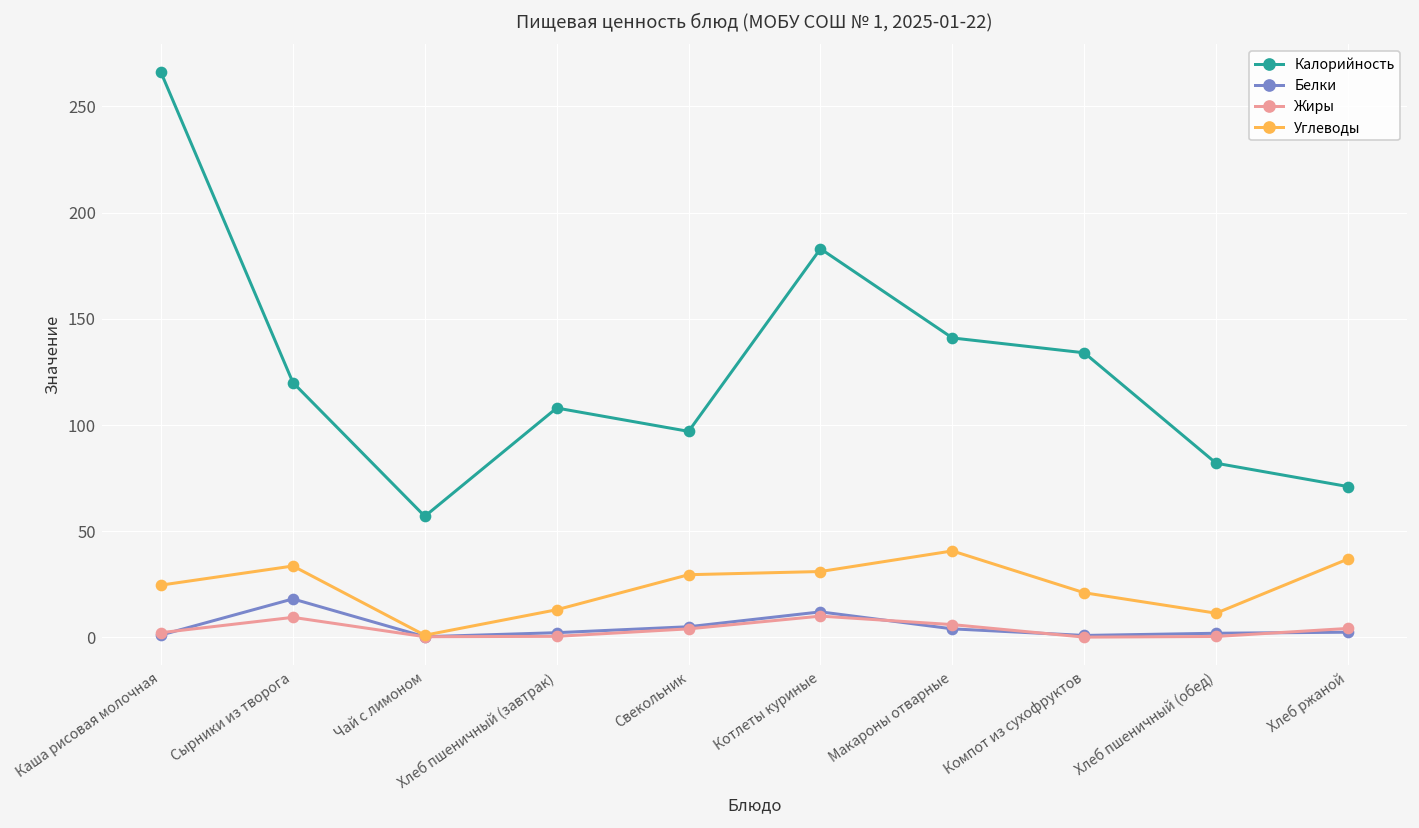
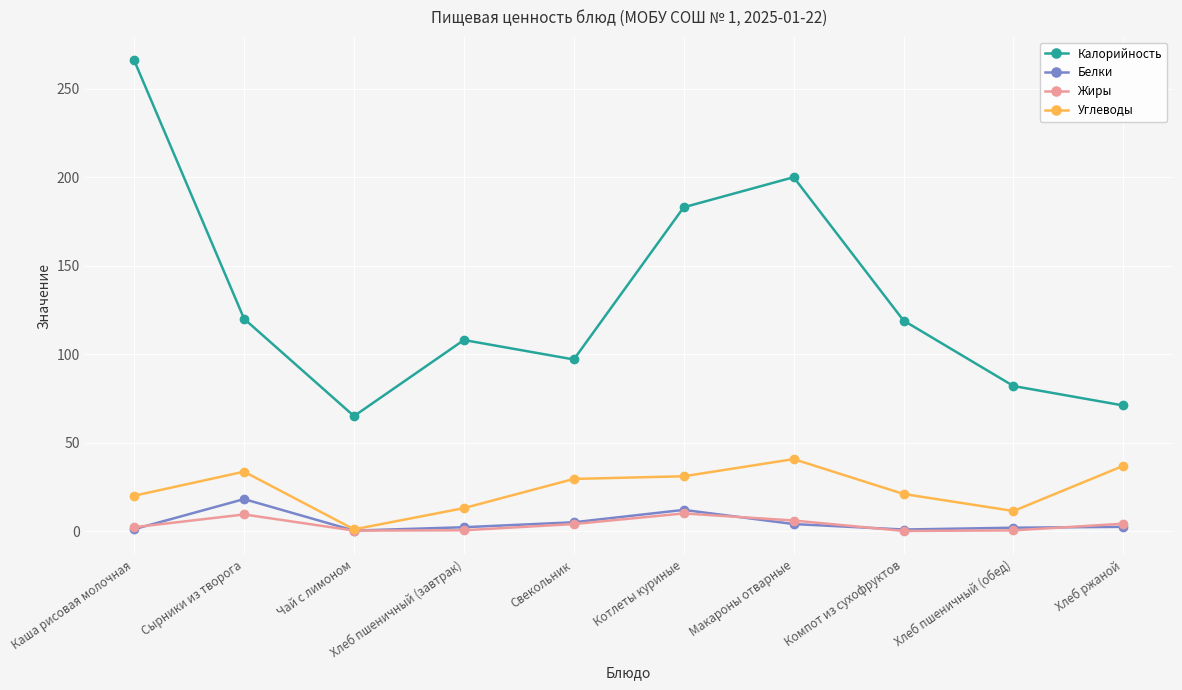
Углеводы, Каша рисовая молочная: 25 -> 20
Калорийность, Чай с лимоном: 57 -> 65
Калорийность, Макароны отварные: 141 -> 200
Калорийность, Компот из сухофруктов: 134 -> 119
